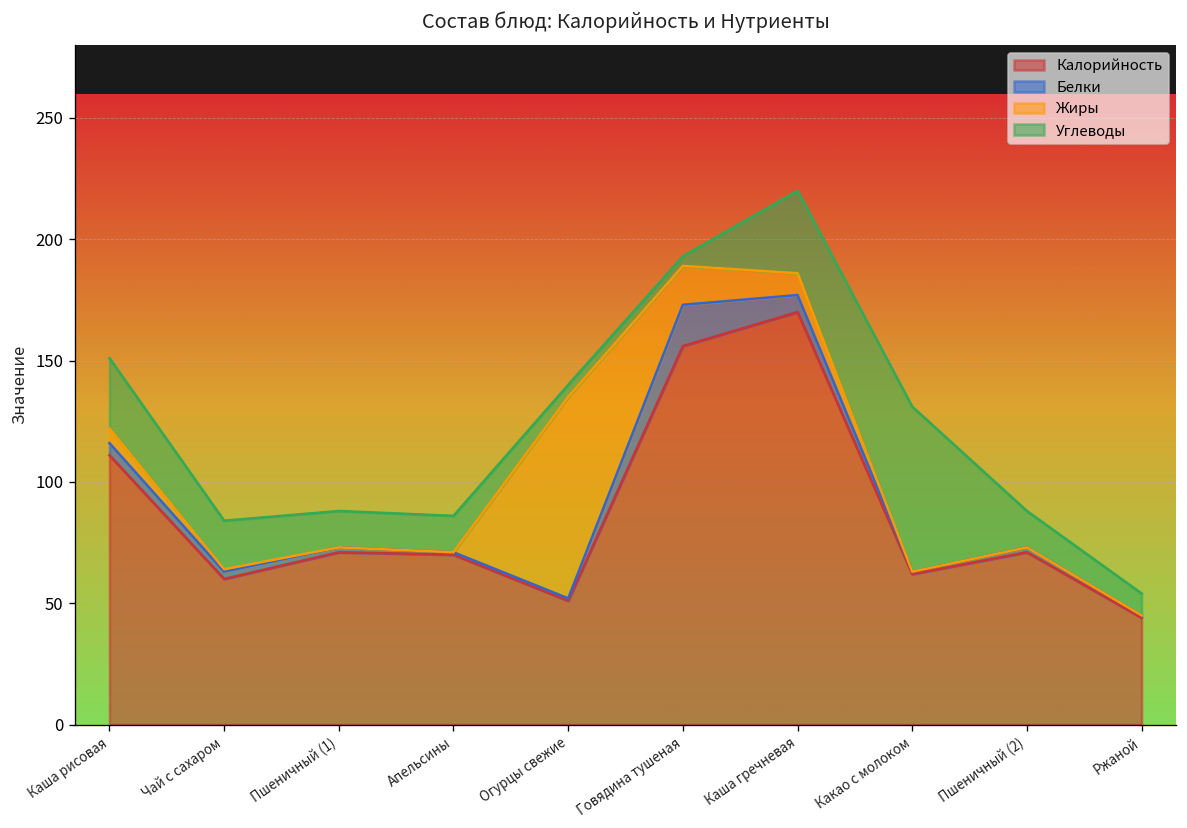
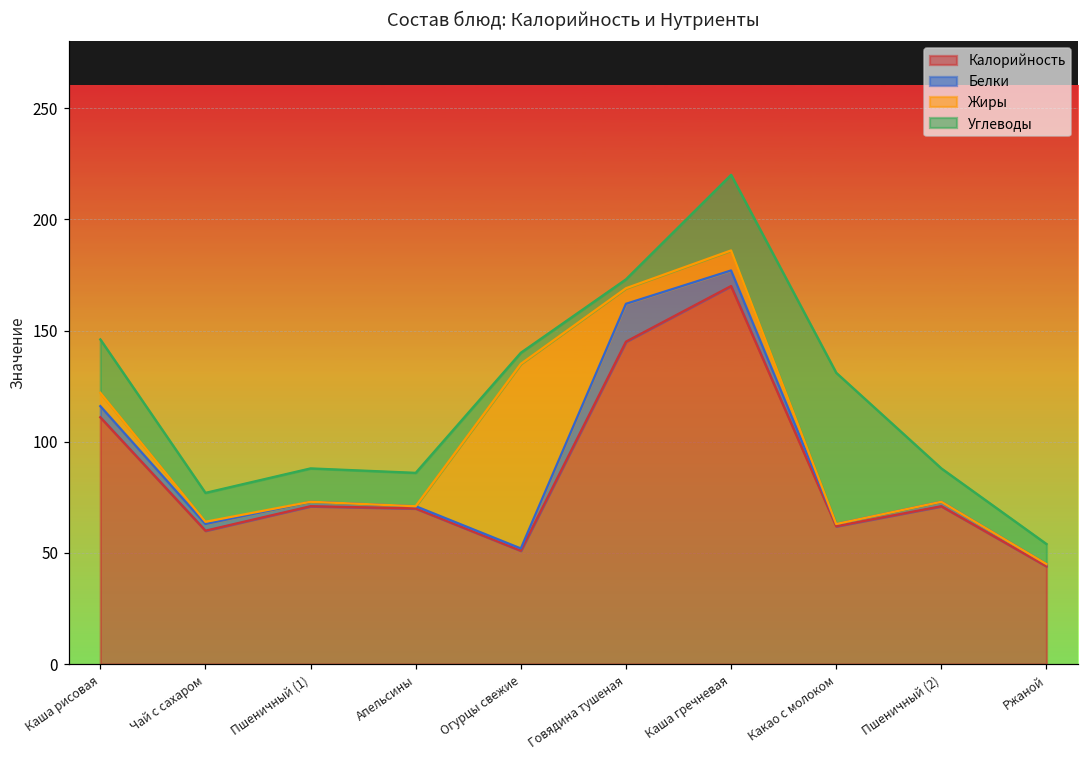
Углеводы, Каша рисовая: 29 -> 24
Углеводы, Чай с сахаром: 20 -> 13
Калорийность, Говядина тушеная: 156 -> 145
Жиры, Говядина тушеная: 16 -> 7
